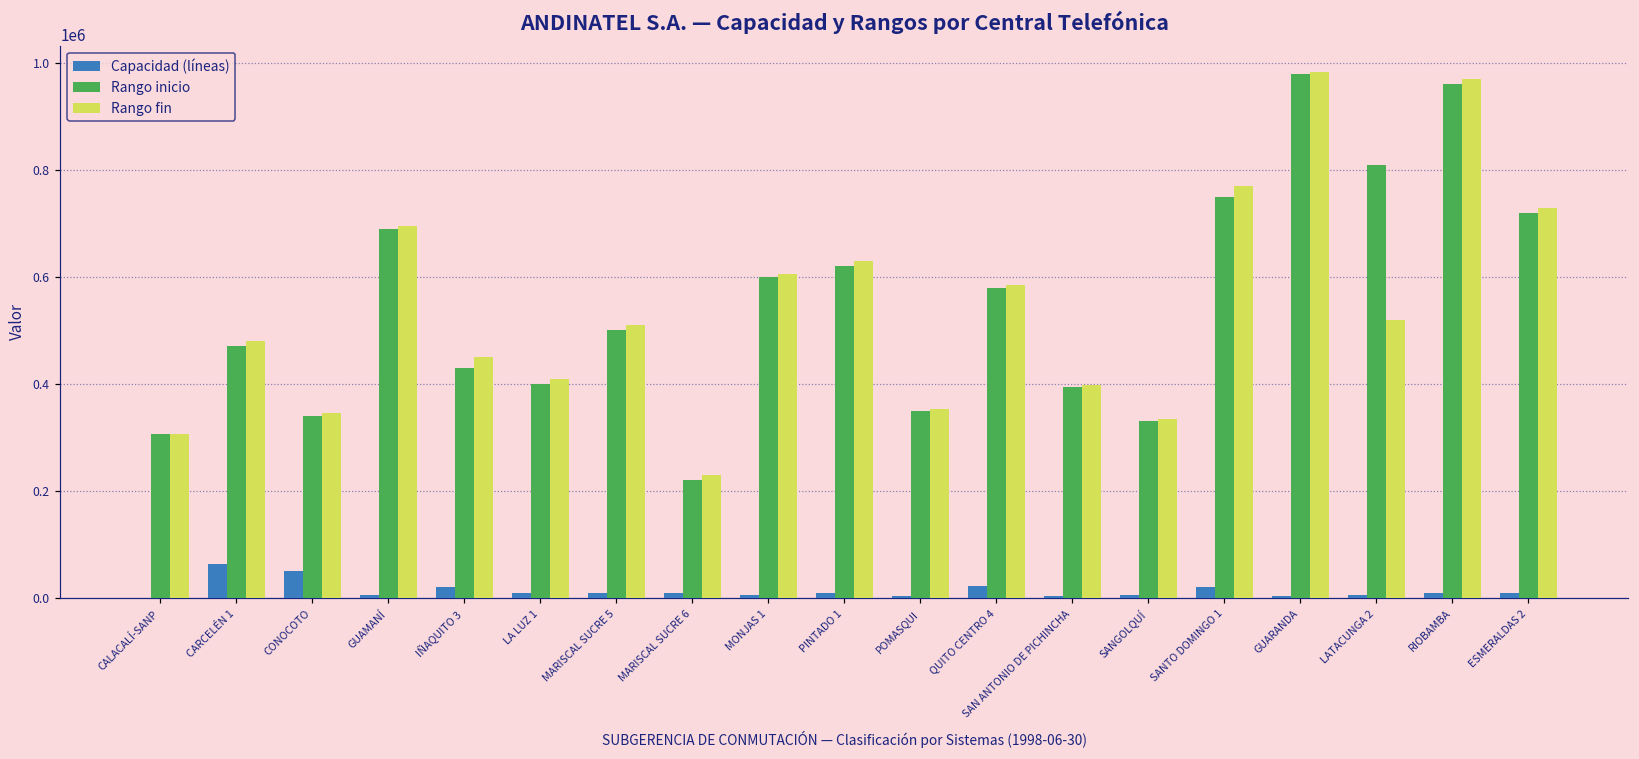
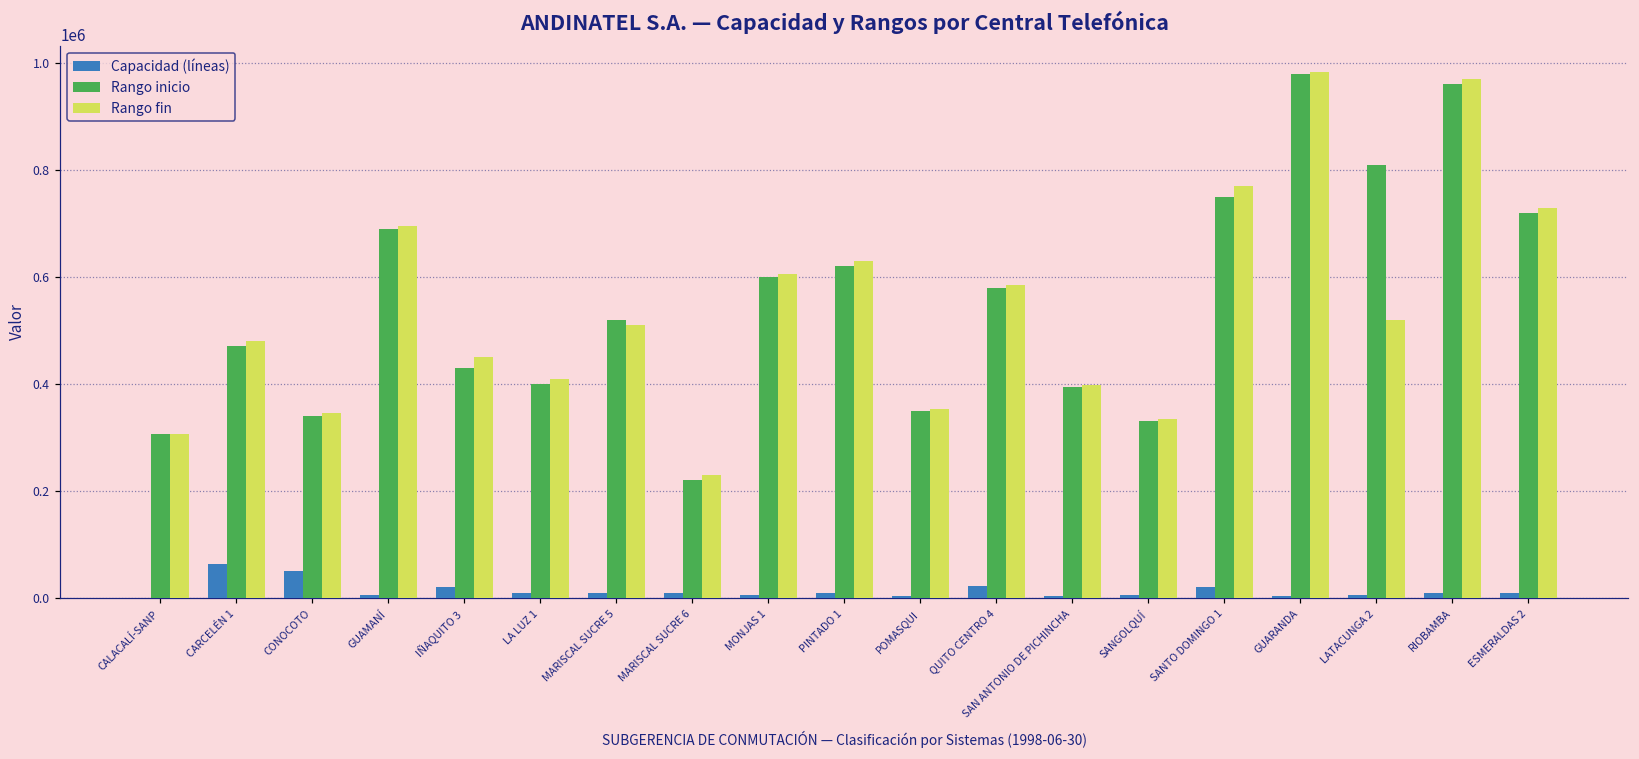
Rango inicio, MARISCAL SUCRE 5: 500000 -> 520000
